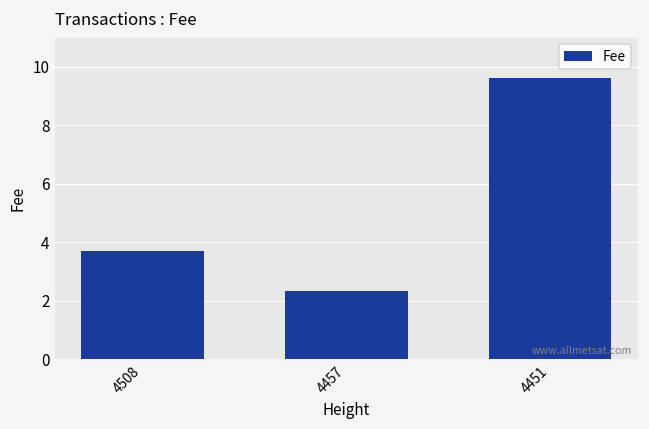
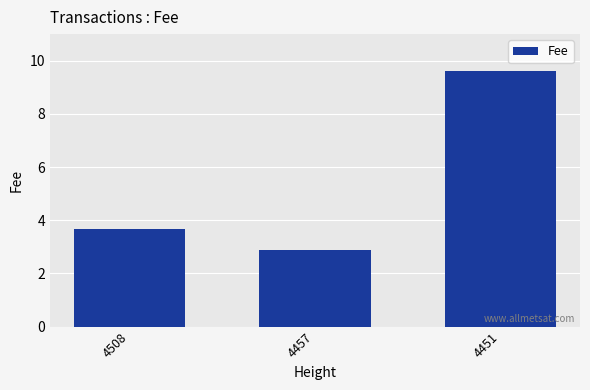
4457: 2.3 -> 2.9
